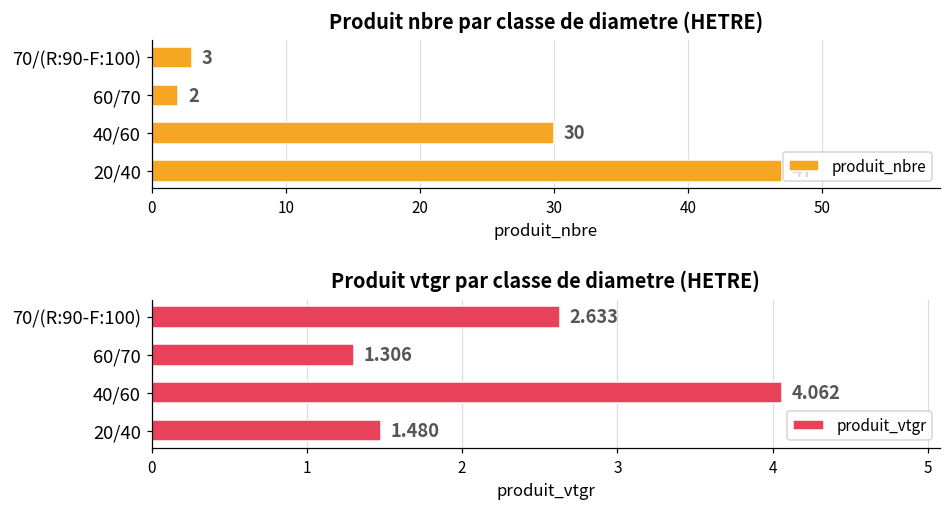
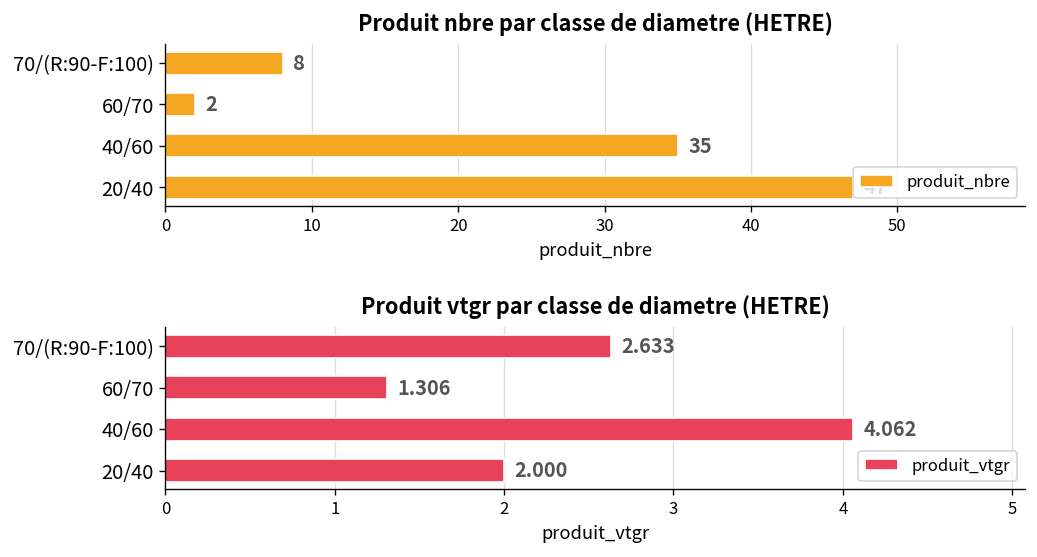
Produit nbre par classe de diametre (HETRE), 70/(R:90-F:100): 3 -> 8
Produit nbre par classe de diametre (HETRE), 40/60: 30 -> 35
Produit vtgr par classe de diametre (HETRE), 20/40: 1.480 -> 2.000
